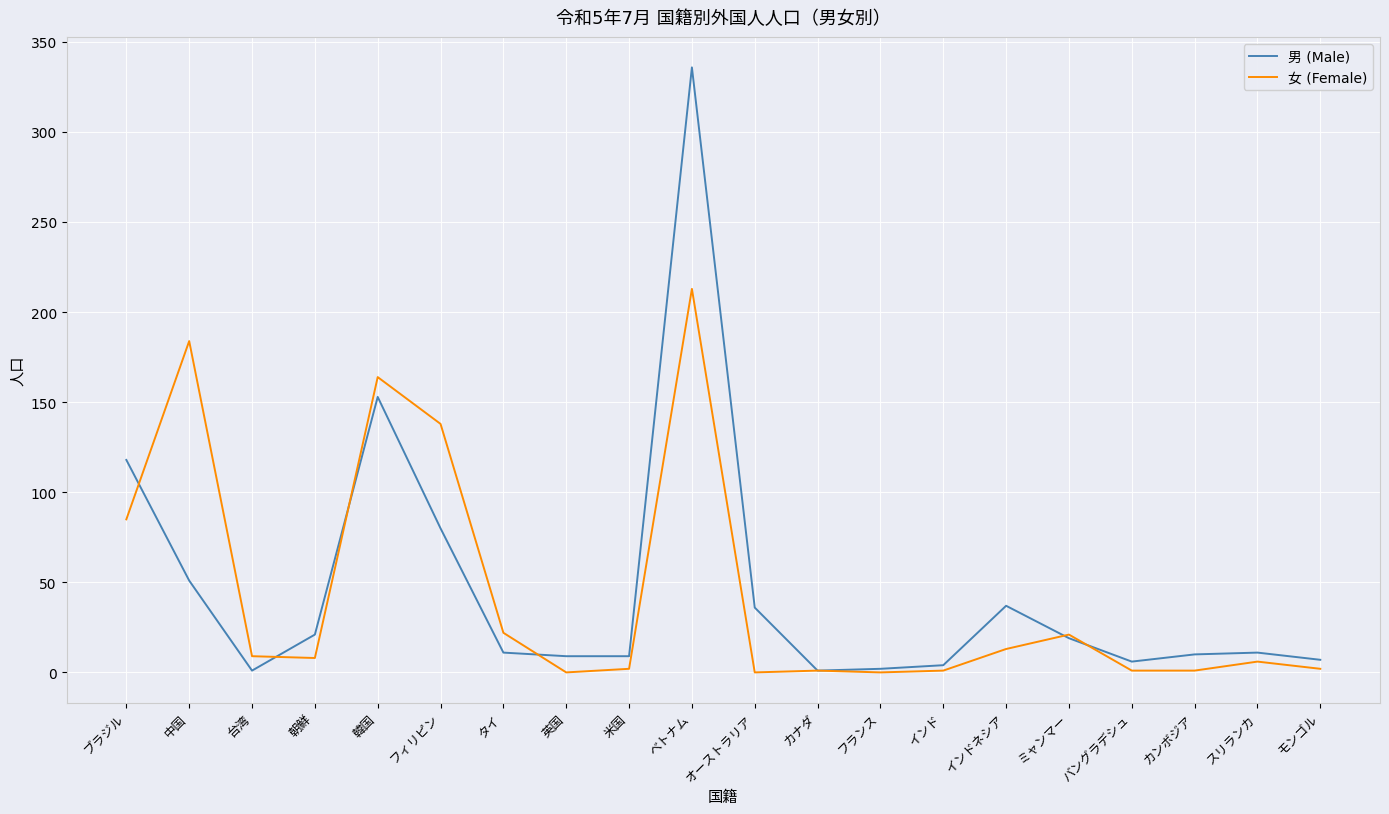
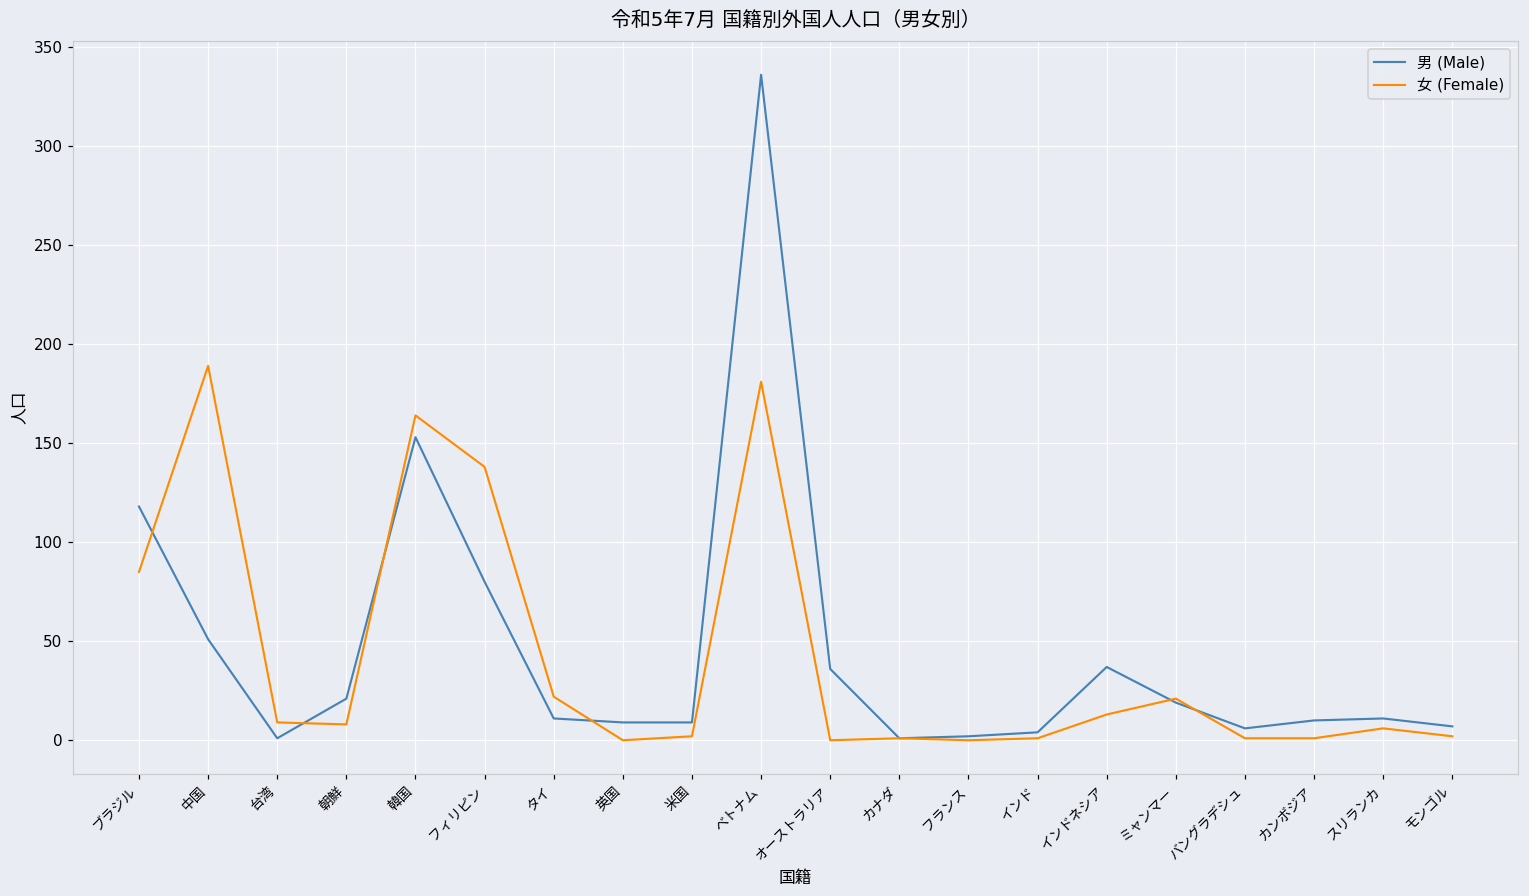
女 (Female), 中国: 184 -> 189
女 (Female), ベトナム: 213 -> 181
